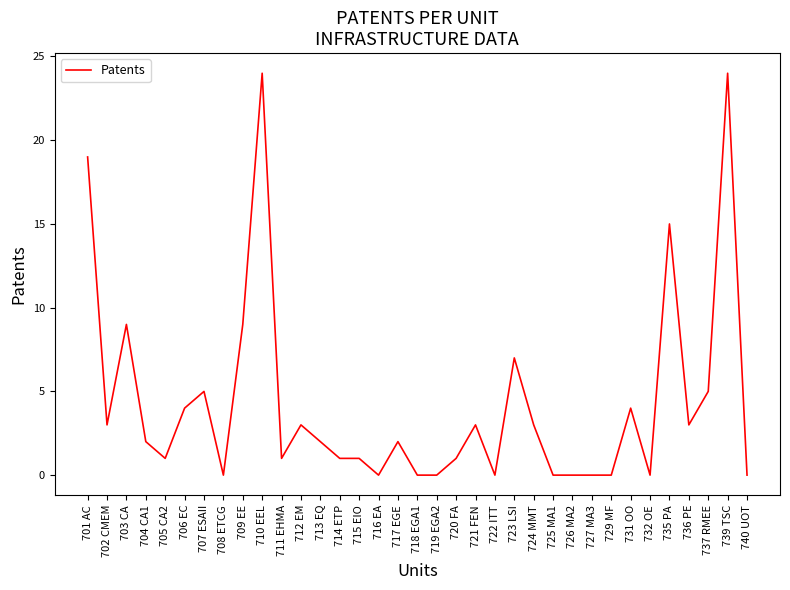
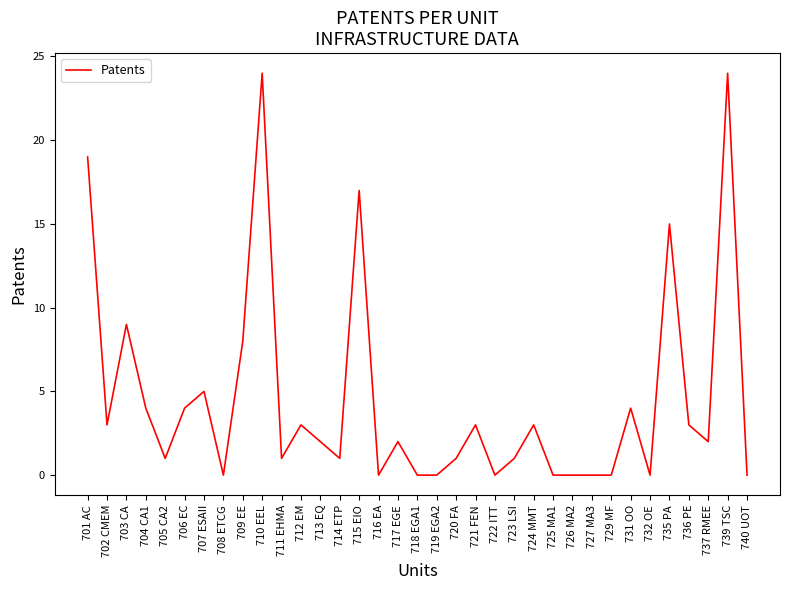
704 CA1: 2 -> 4
709 EE: 9 -> 8
715 EIO: 1 -> 17
723 LSI: 7 -> 1
737 RMEE: 5 -> 2
